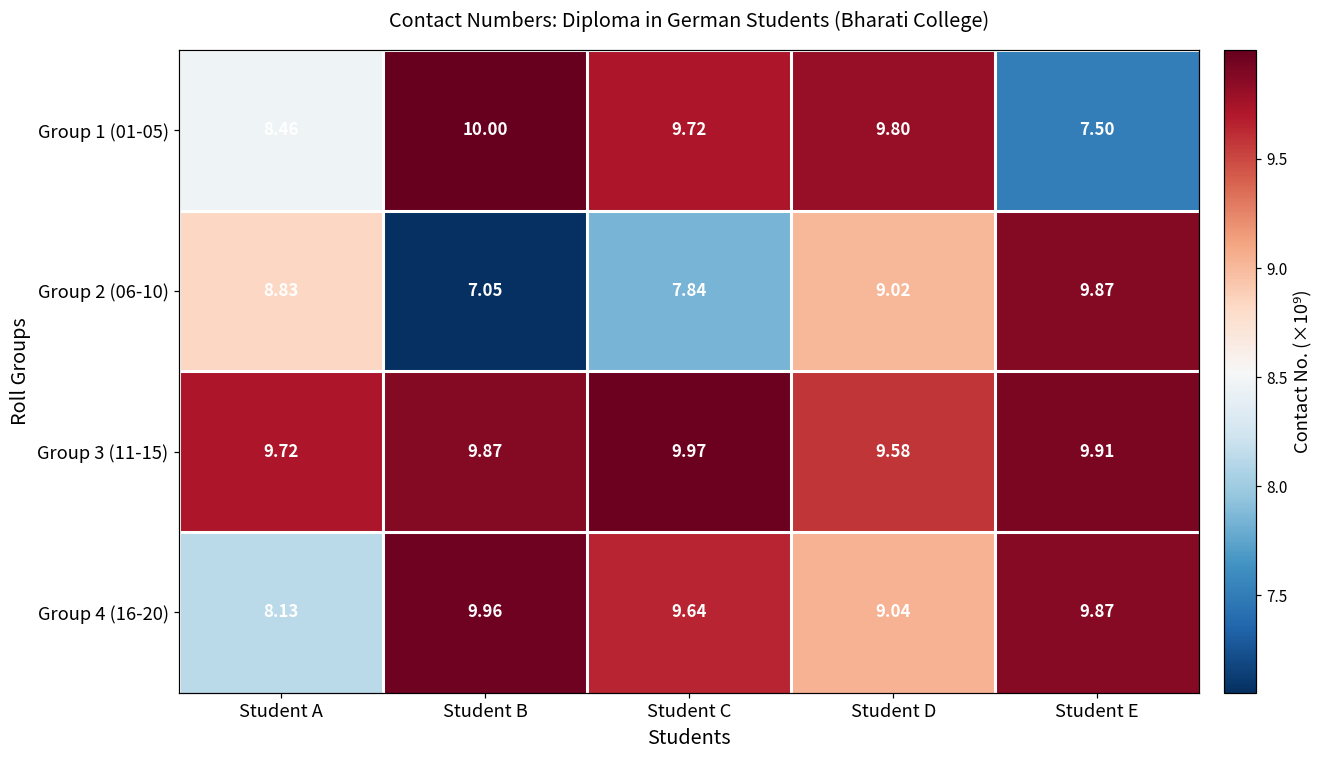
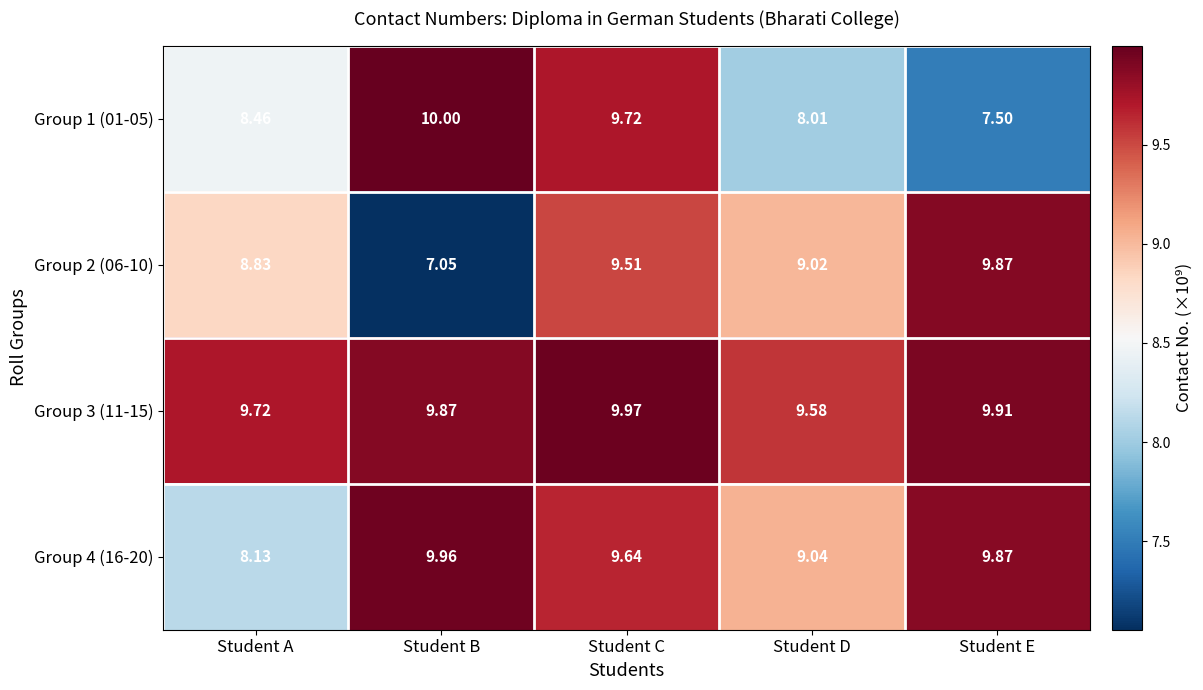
Group 1 (01-05), Student D: 9.80 -> 8.01
Group 2 (06-10), Student C: 7.84 -> 9.51
